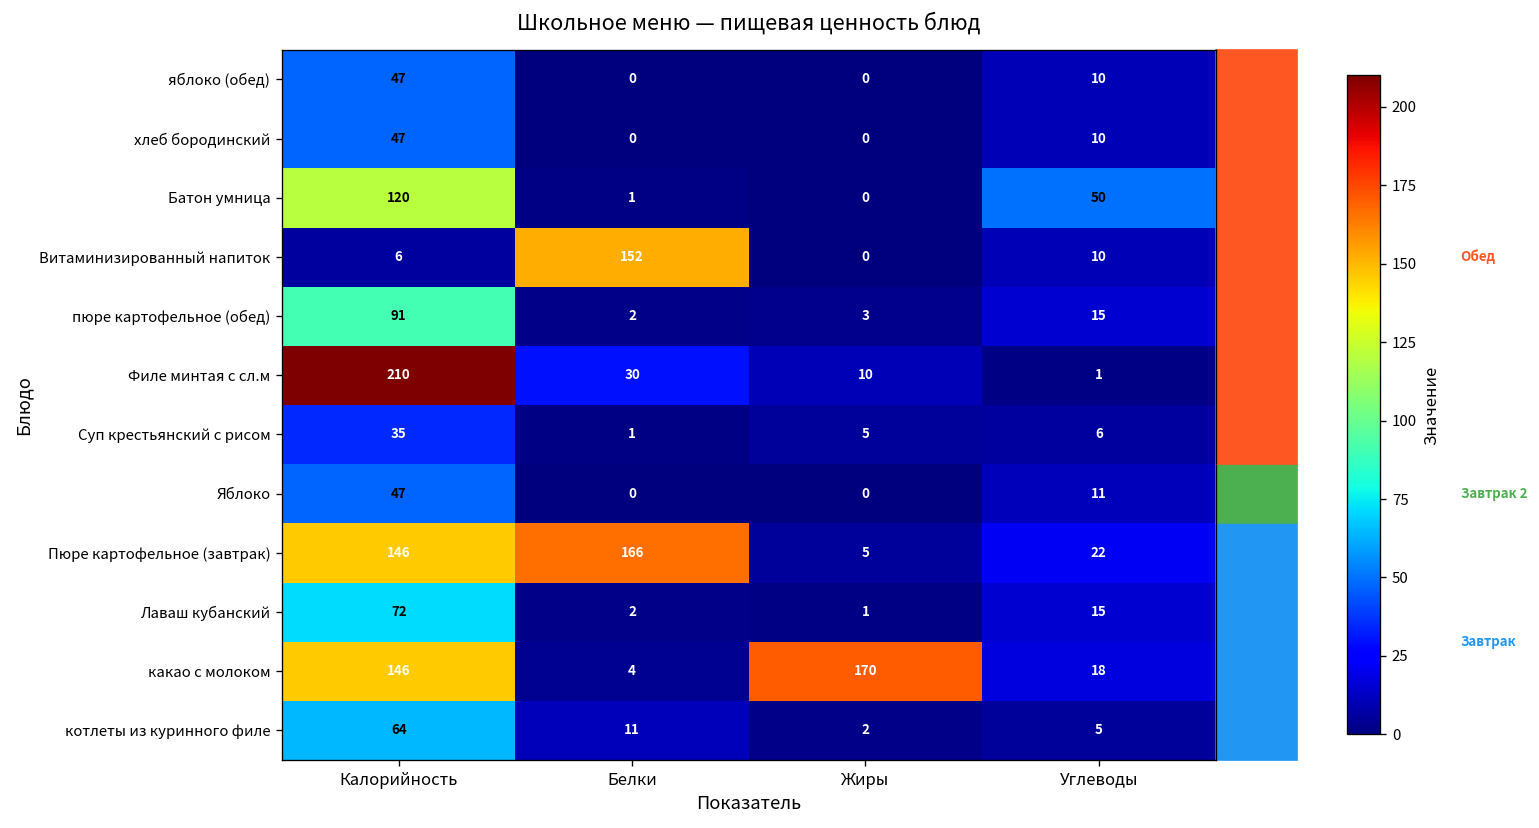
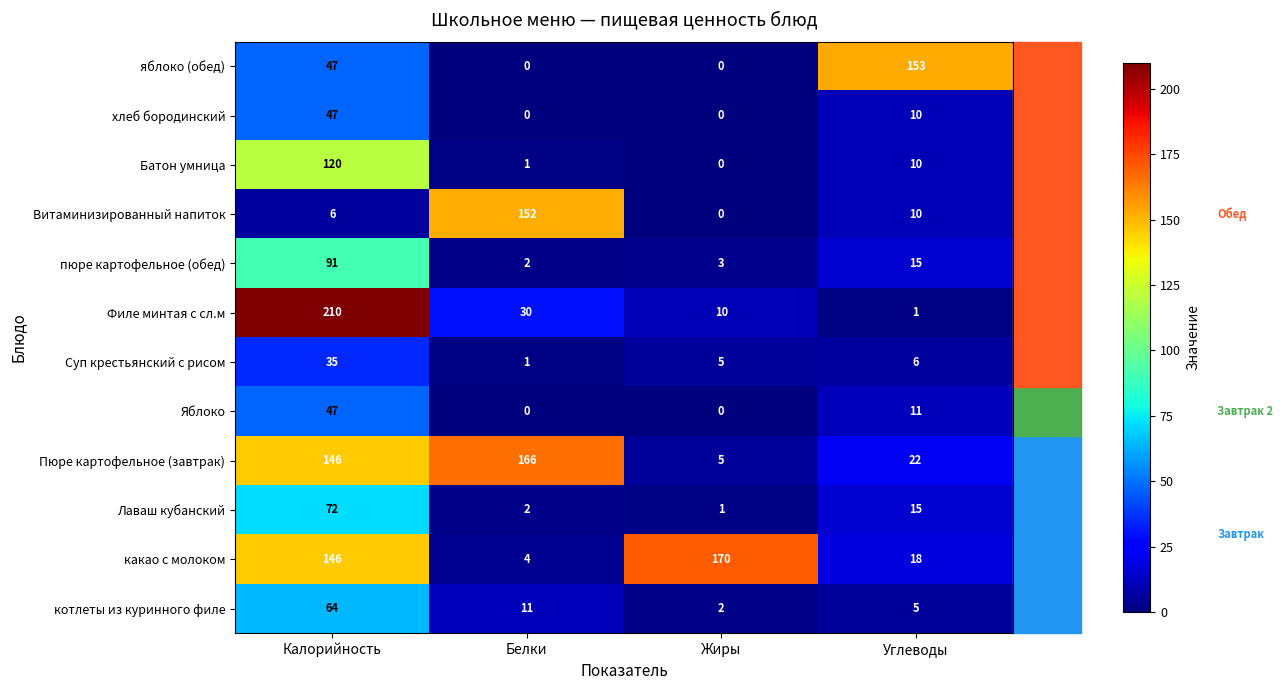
яблоко (обед), Углеводы: 10 -> 153
Батон умница, Углеводы: 50 -> 10
